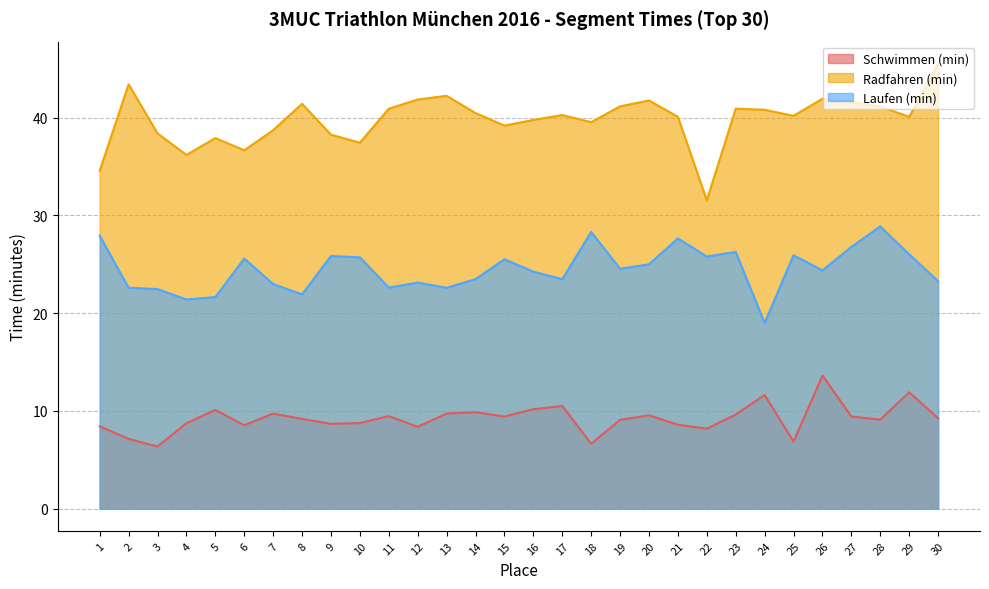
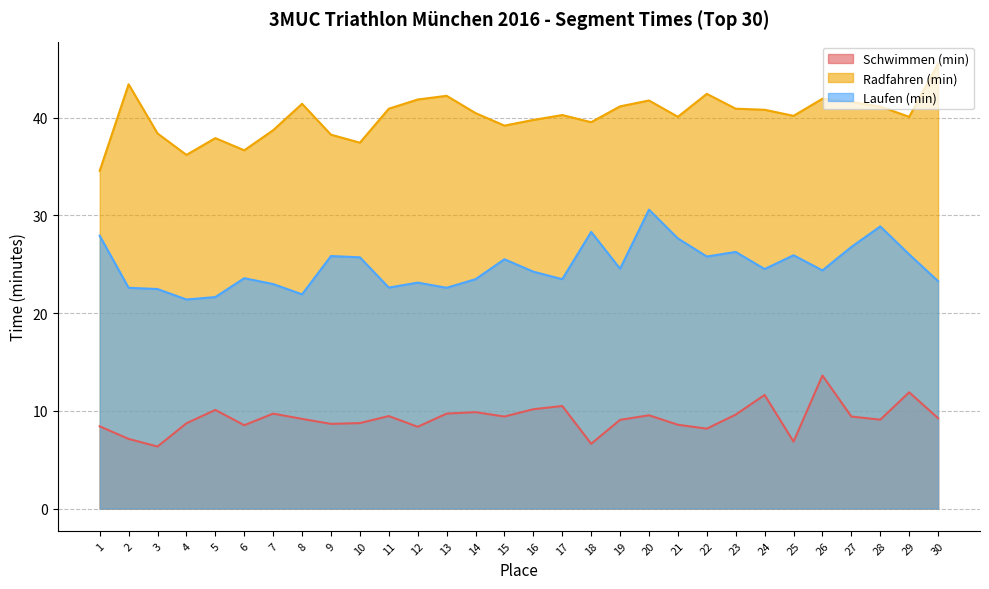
Laufen (min), 6: 26 -> 24
Laufen (min), 20: 25 -> 31
Radfahren (min), 22: 32 -> 42
Laufen (min), 24: 19 -> 25
